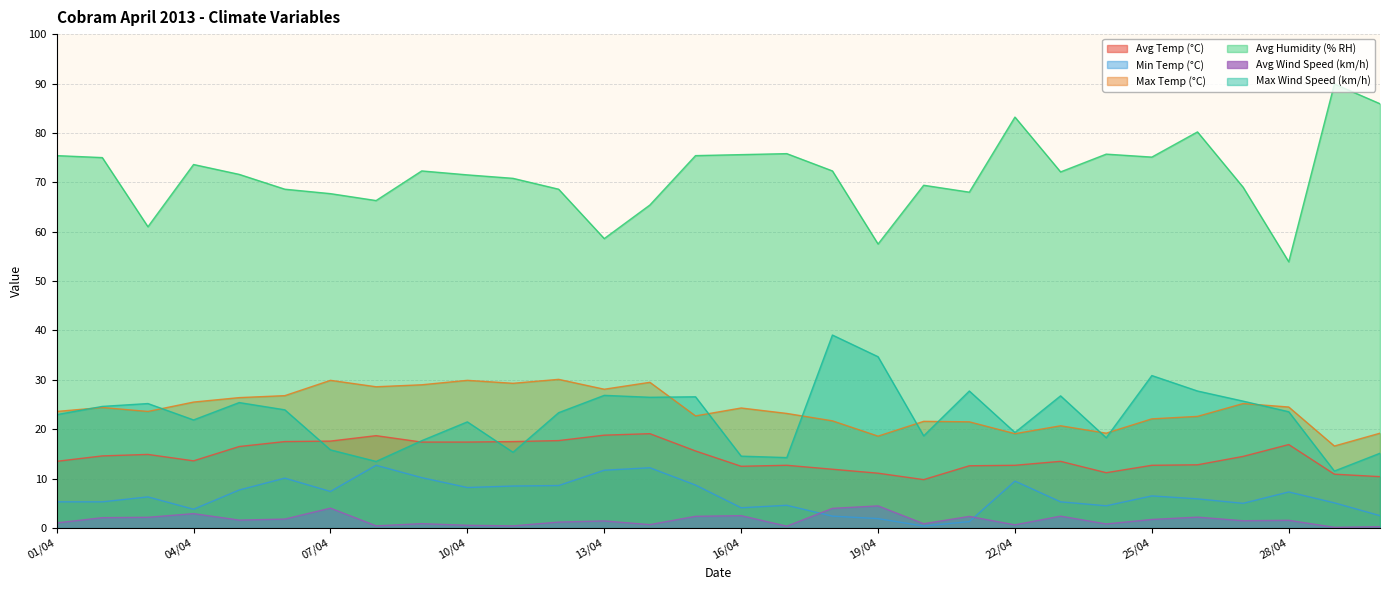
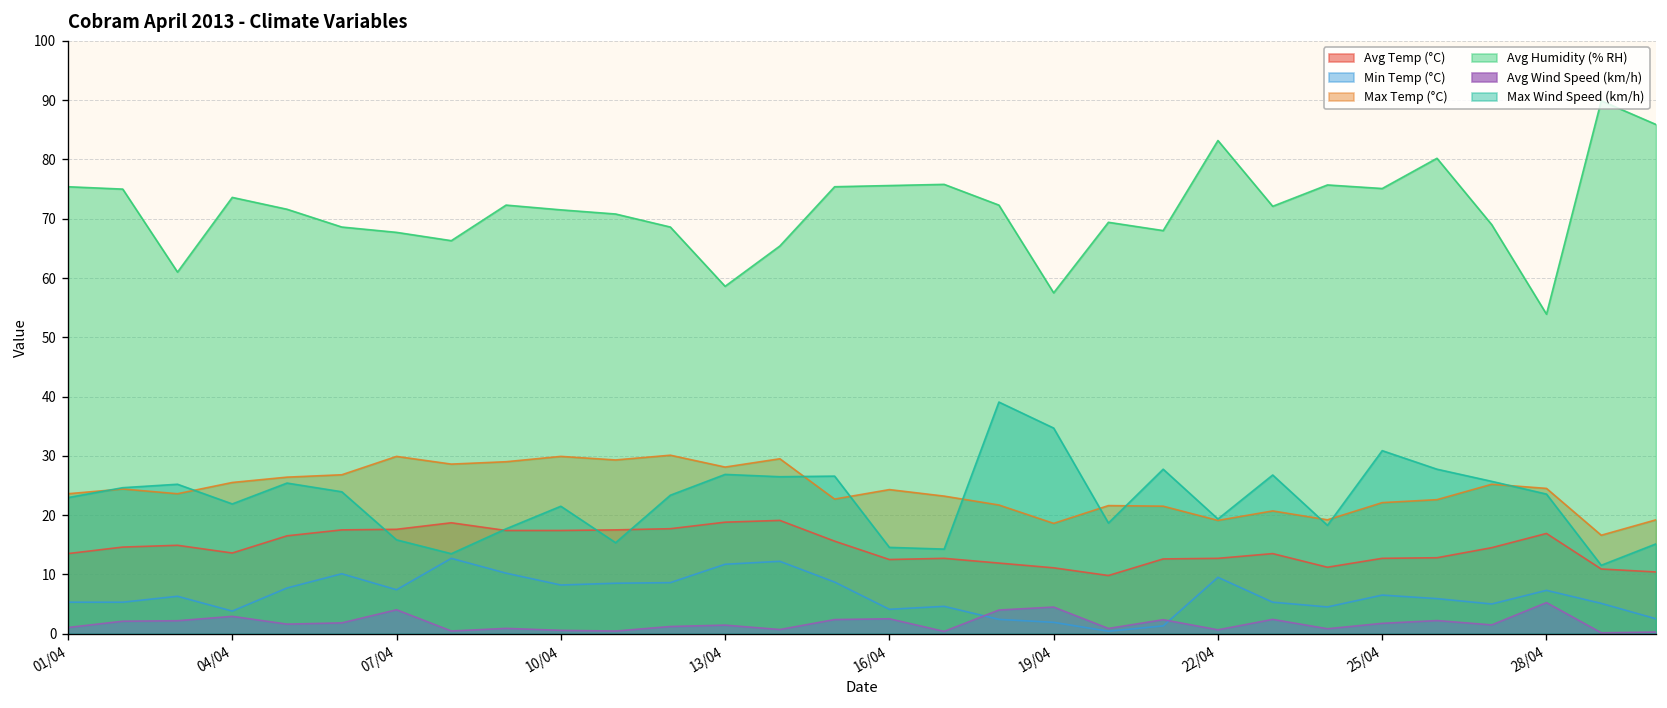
Avg Wind Speed (km/h), 28/04: 2 -> 5
